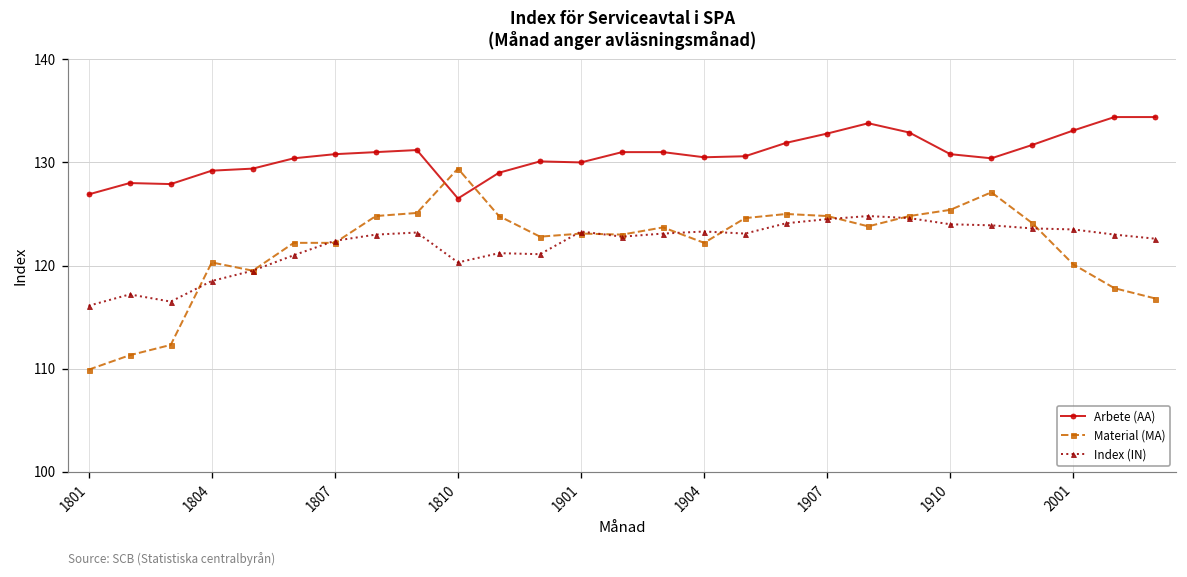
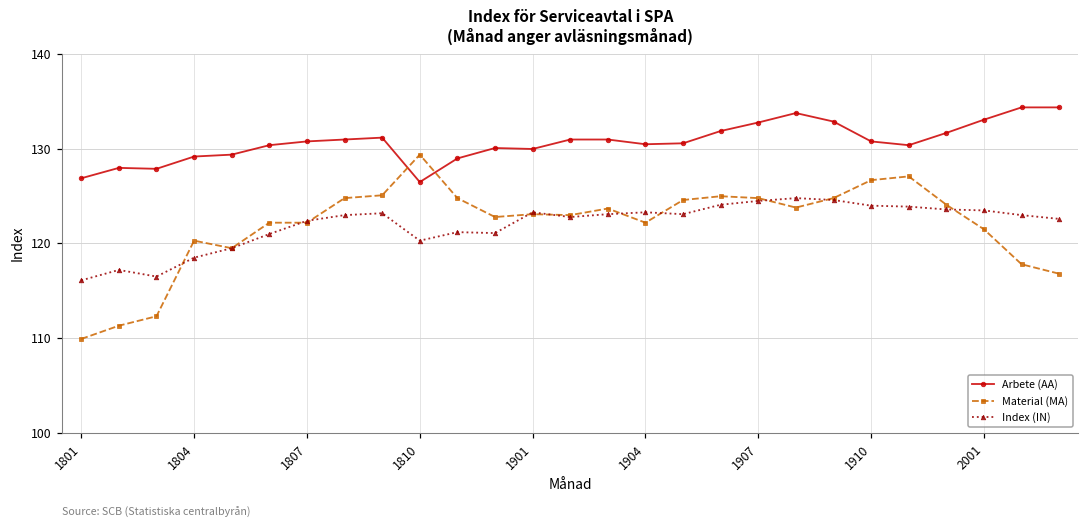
Material (MA), 1910: 125 -> 127
Material (MA), 2001: 120 -> 122
